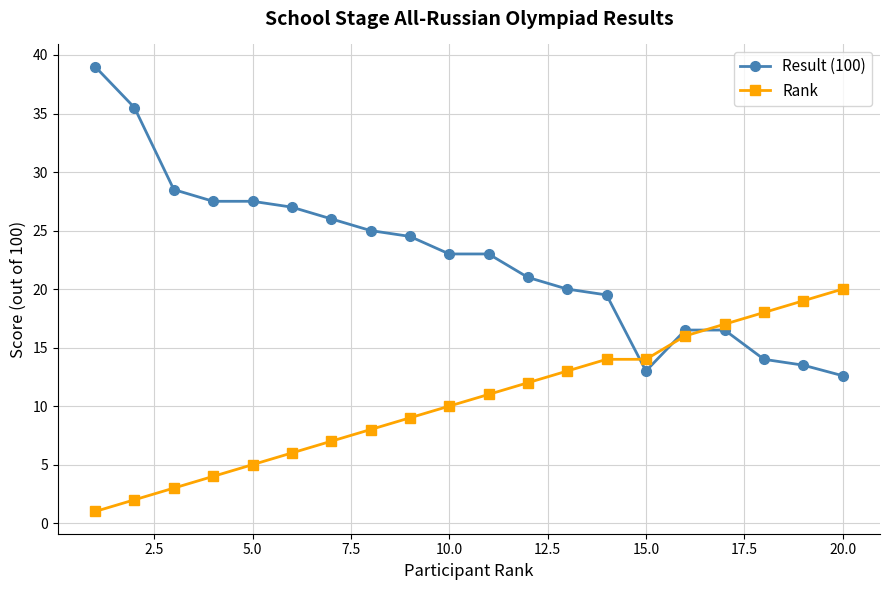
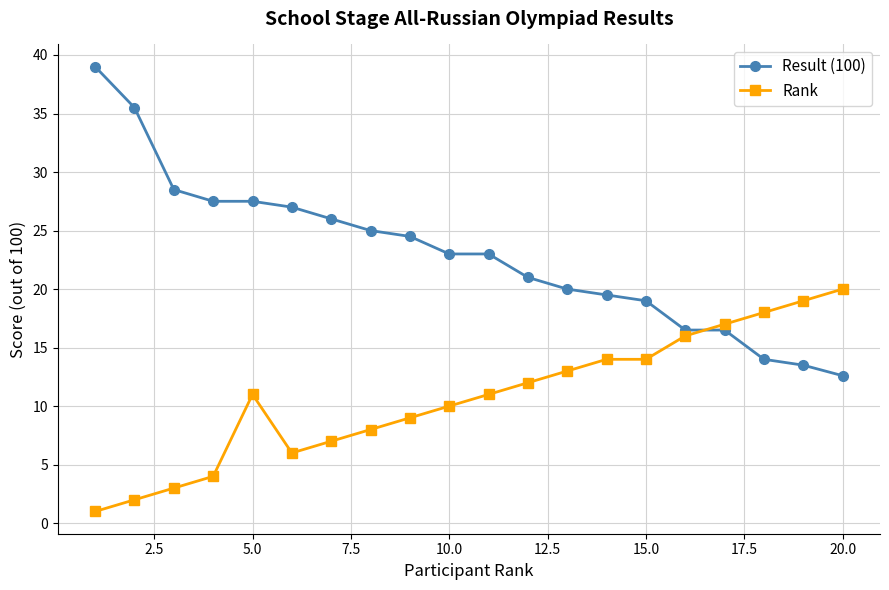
Rank, 5.0: 5 -> 11
Result (100), 15.0: 13 -> 19
